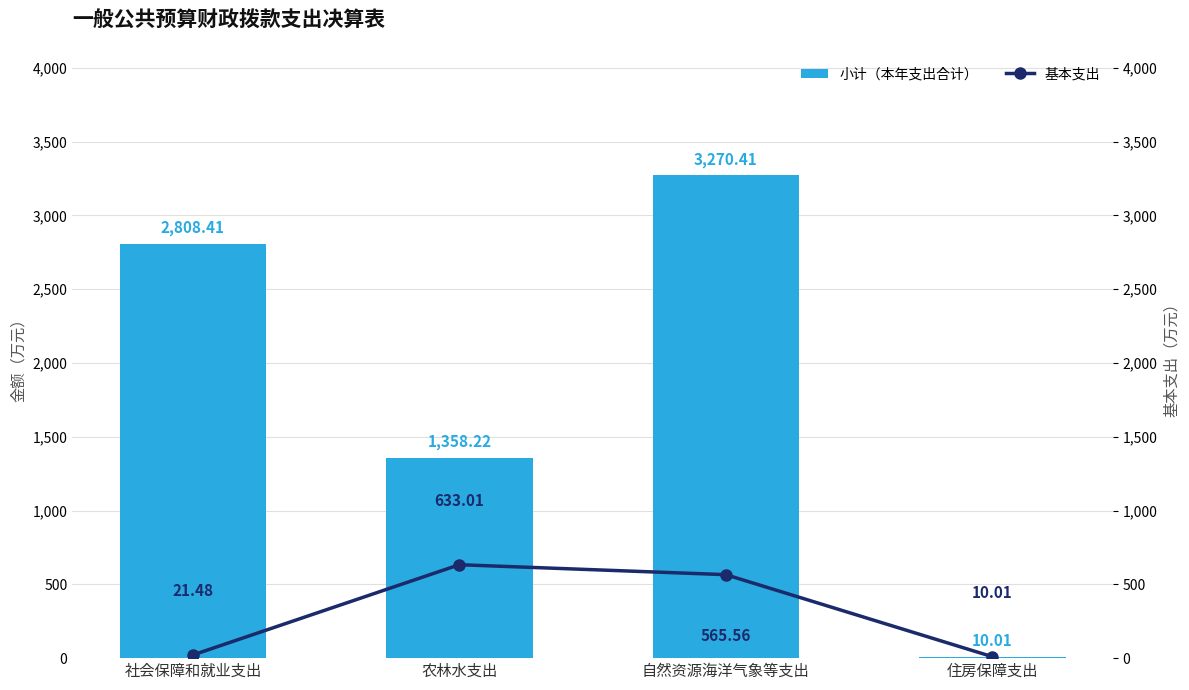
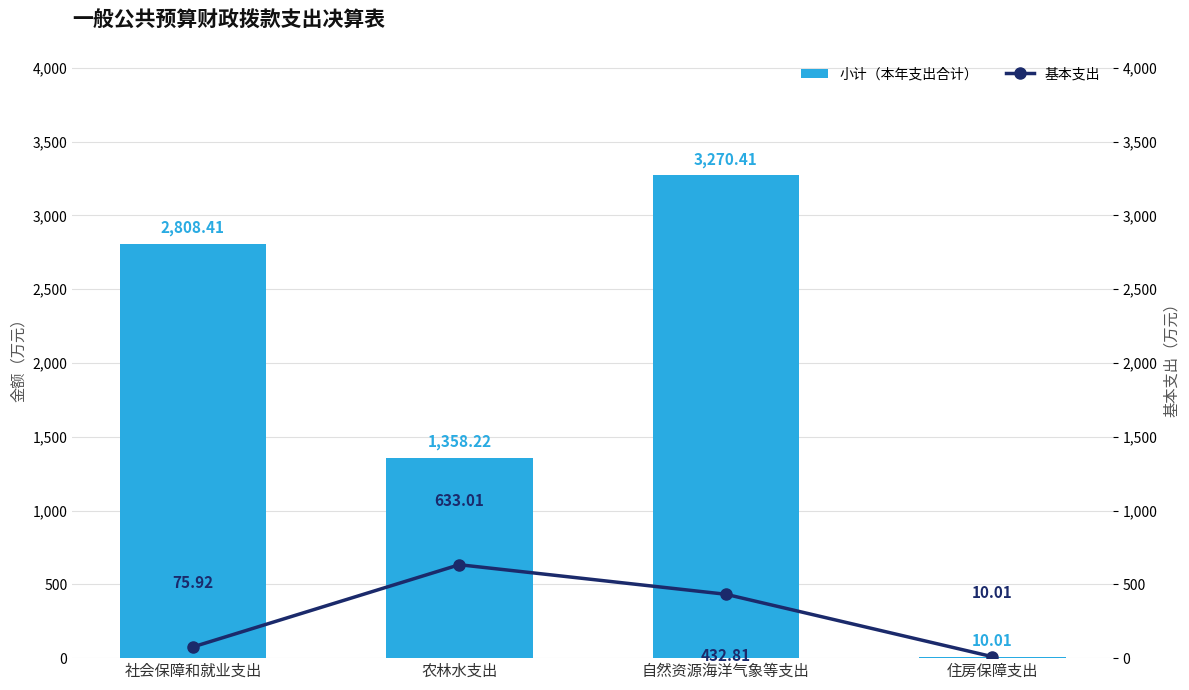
基本支出, 社会保障和就业支出: 21.48 -> 75.92
基本支出, 自然资源海洋气象等支出: 565.56 -> 432.81
